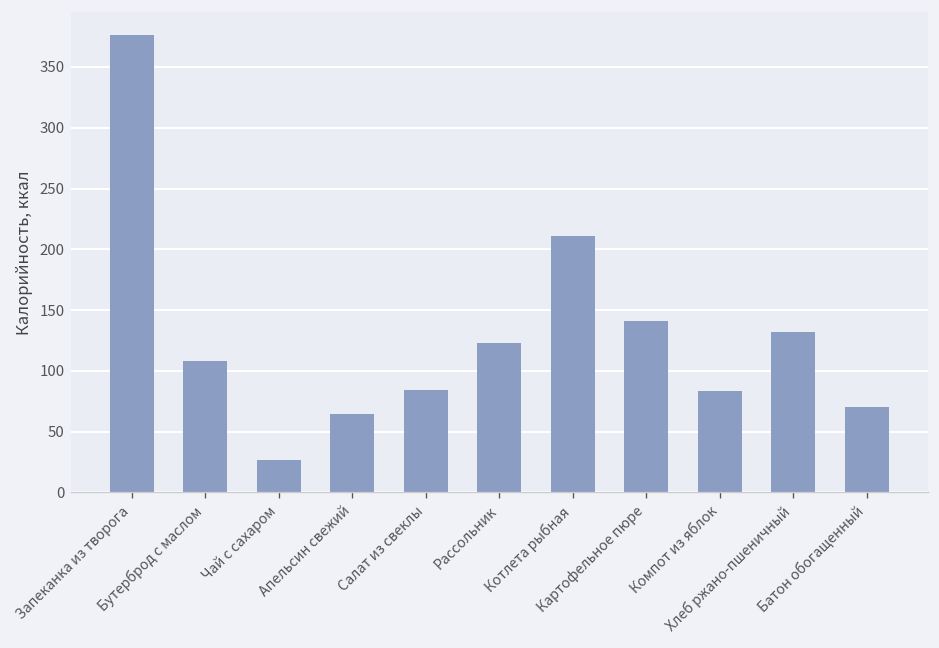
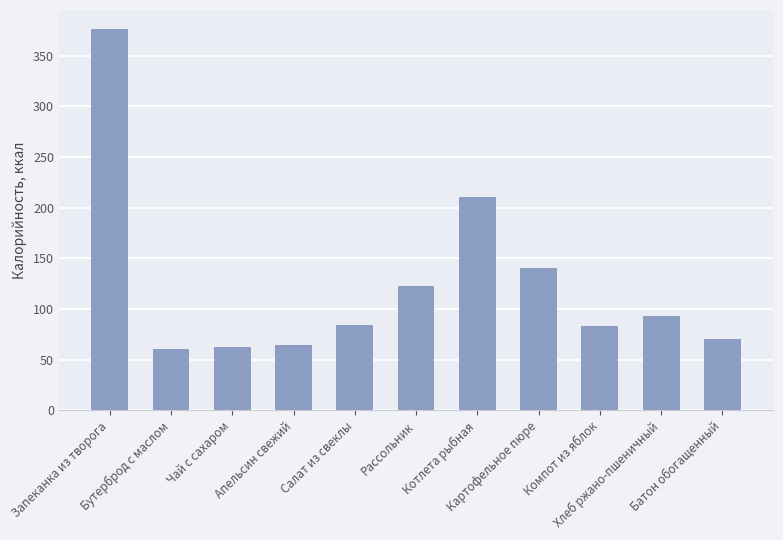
Бутерброд с маслом: 108 -> 61
Чай с сахаром: 26 -> 63
Хлеб ржано-пшеничный: 132 -> 93
